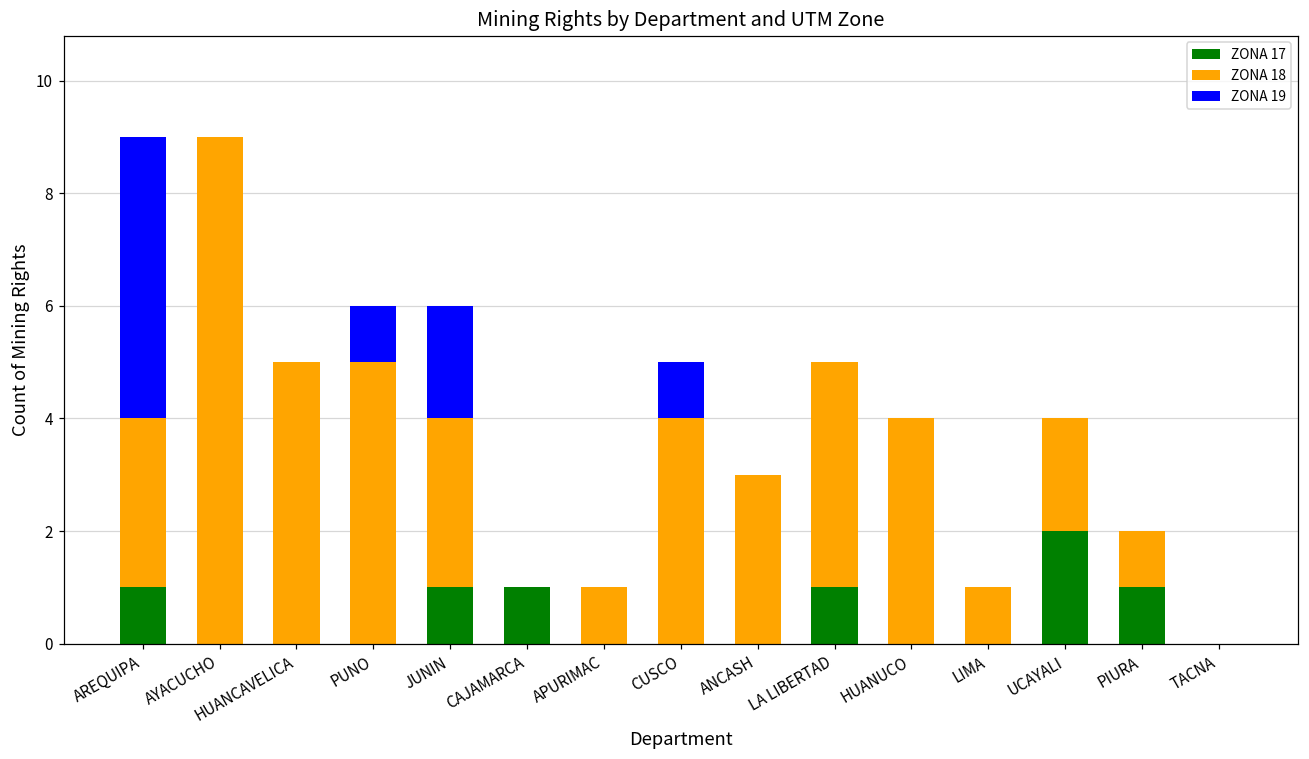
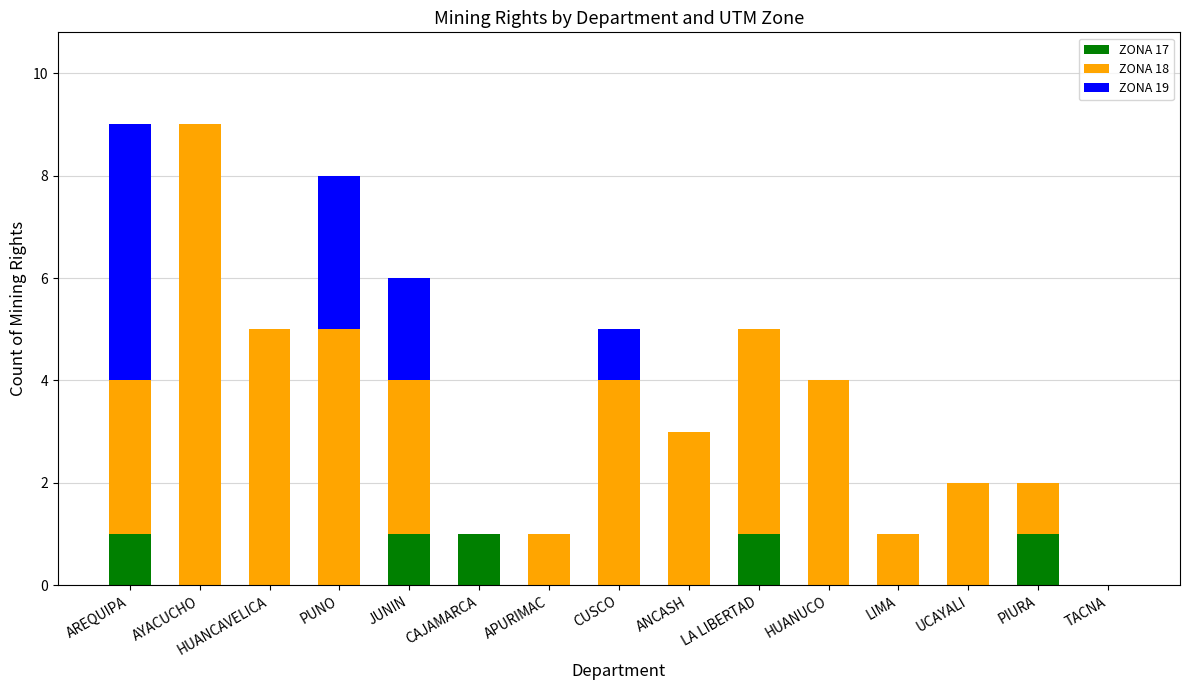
ZONA 19, PUNO: 1 -> 3
ZONA 17, UCAYALI: 2 -> 0
